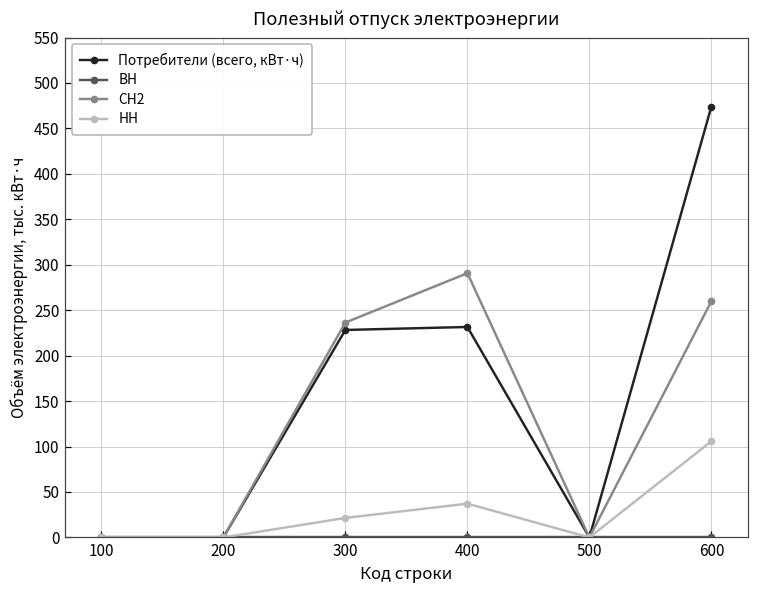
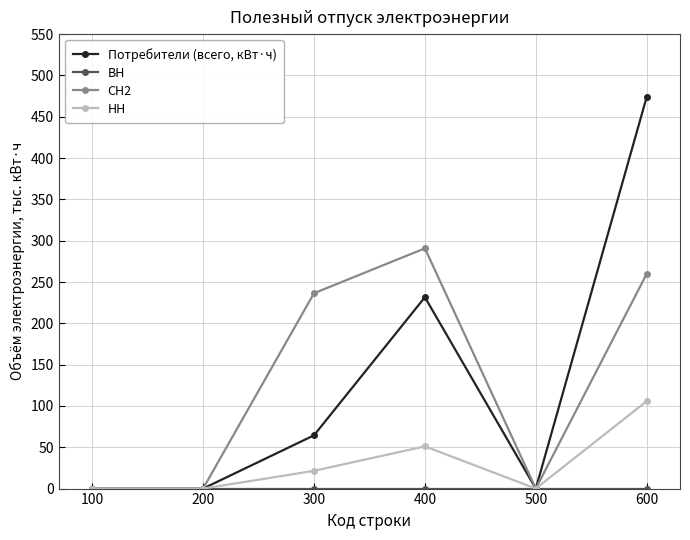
Потребители (всего, кВт·ч), 300: 230 -> 60
НН, 400: 40 -> 50
